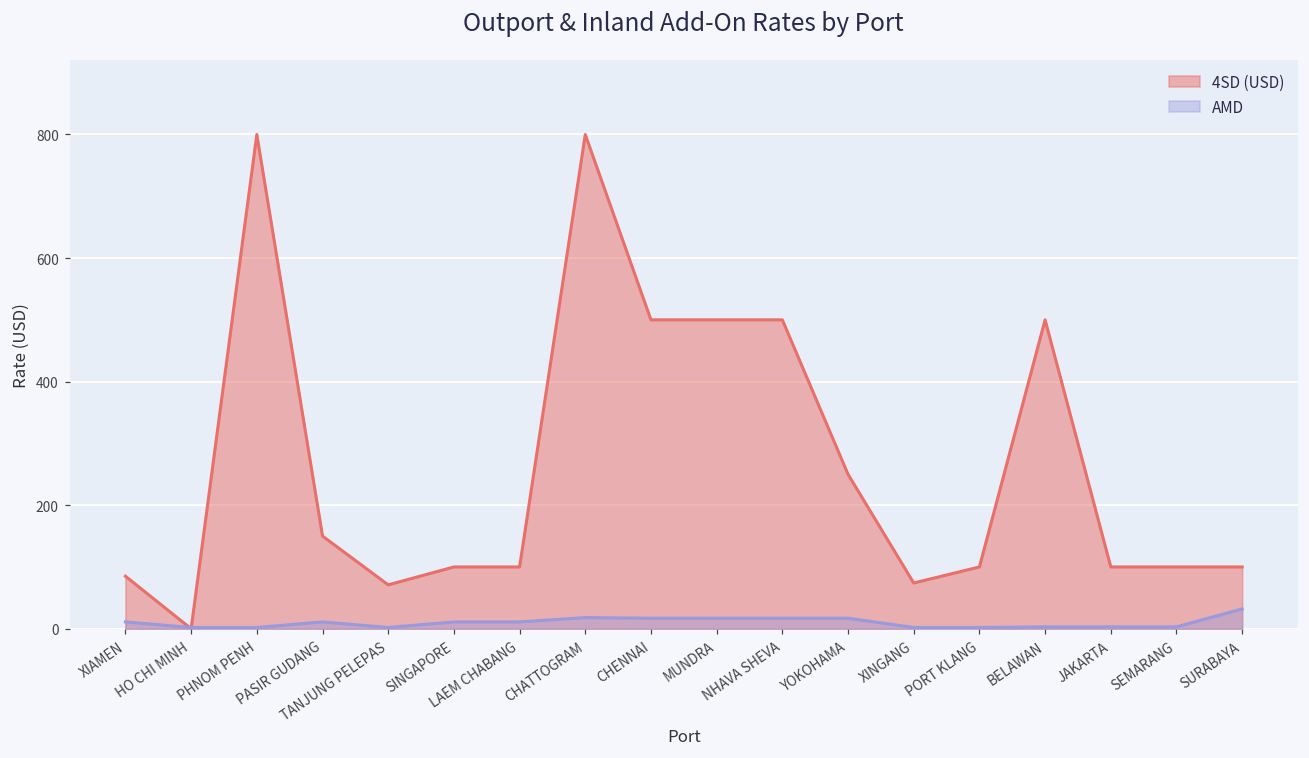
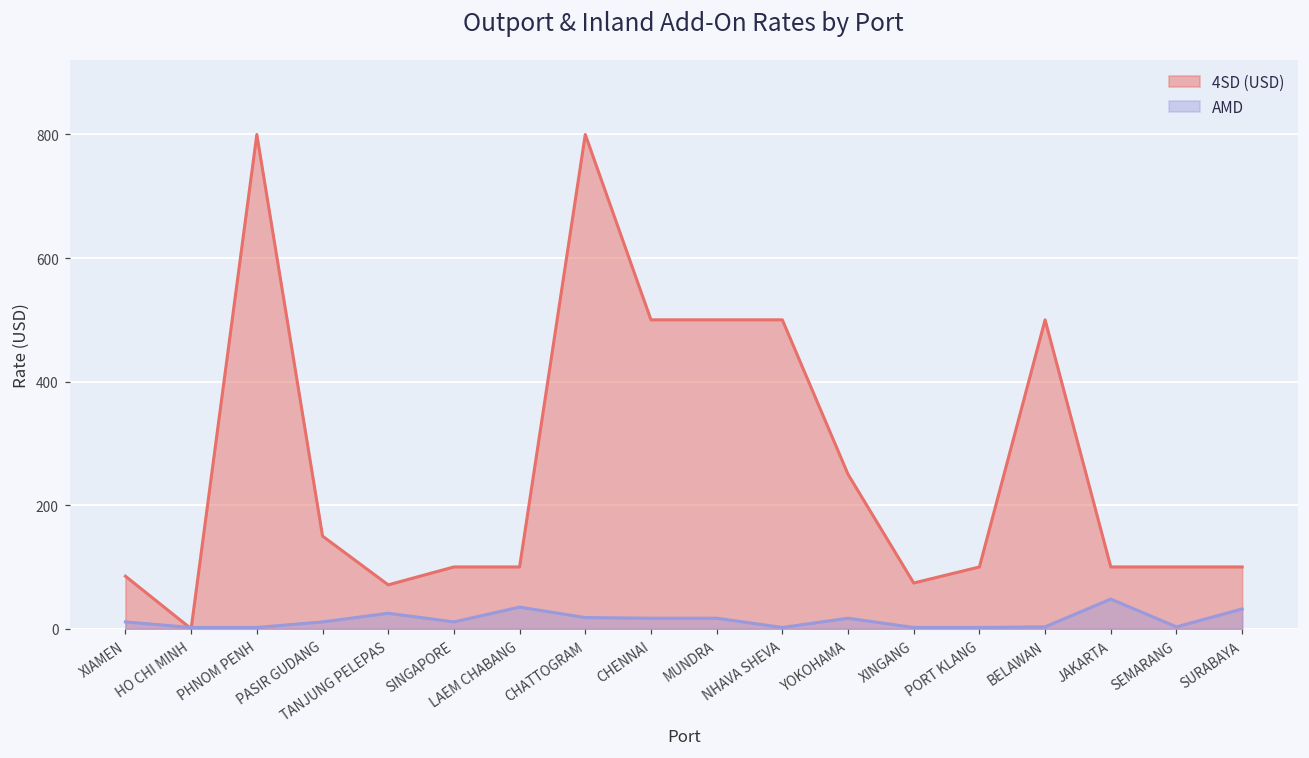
AMD, TANJUNG PELEPAS: 0 -> 30
AMD, LAEM CHABANG: 10 -> 40
AMD, NHAVA SHEVA: 20 -> 0
AMD, JAKARTA: 0 -> 50
